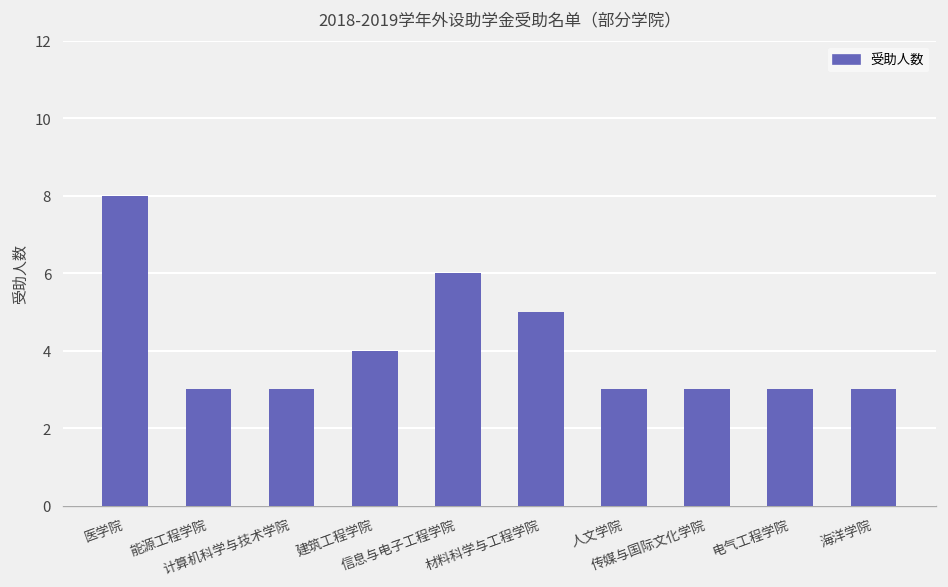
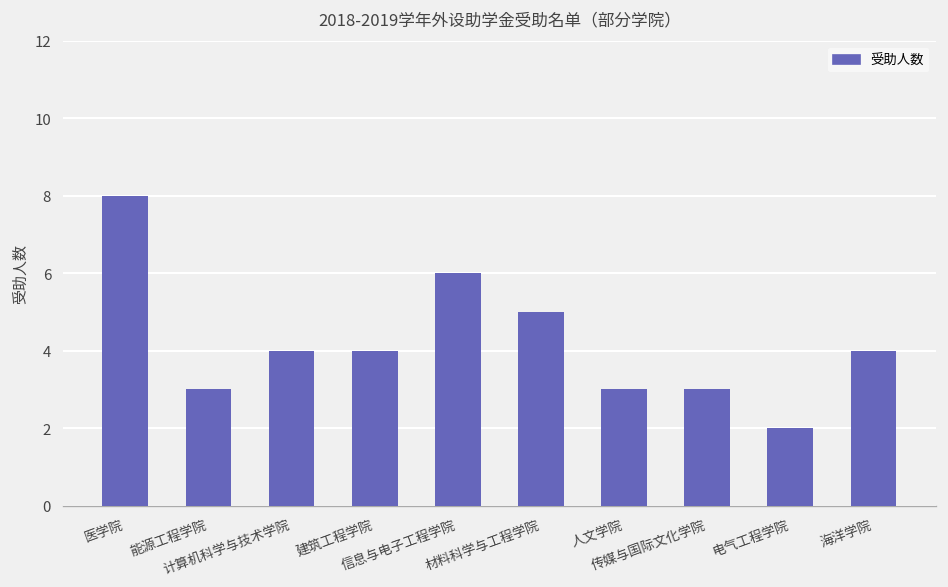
计算机科学与技术学院: 3 -> 4
电气工程学院: 3 -> 2
海洋学院: 3 -> 4
